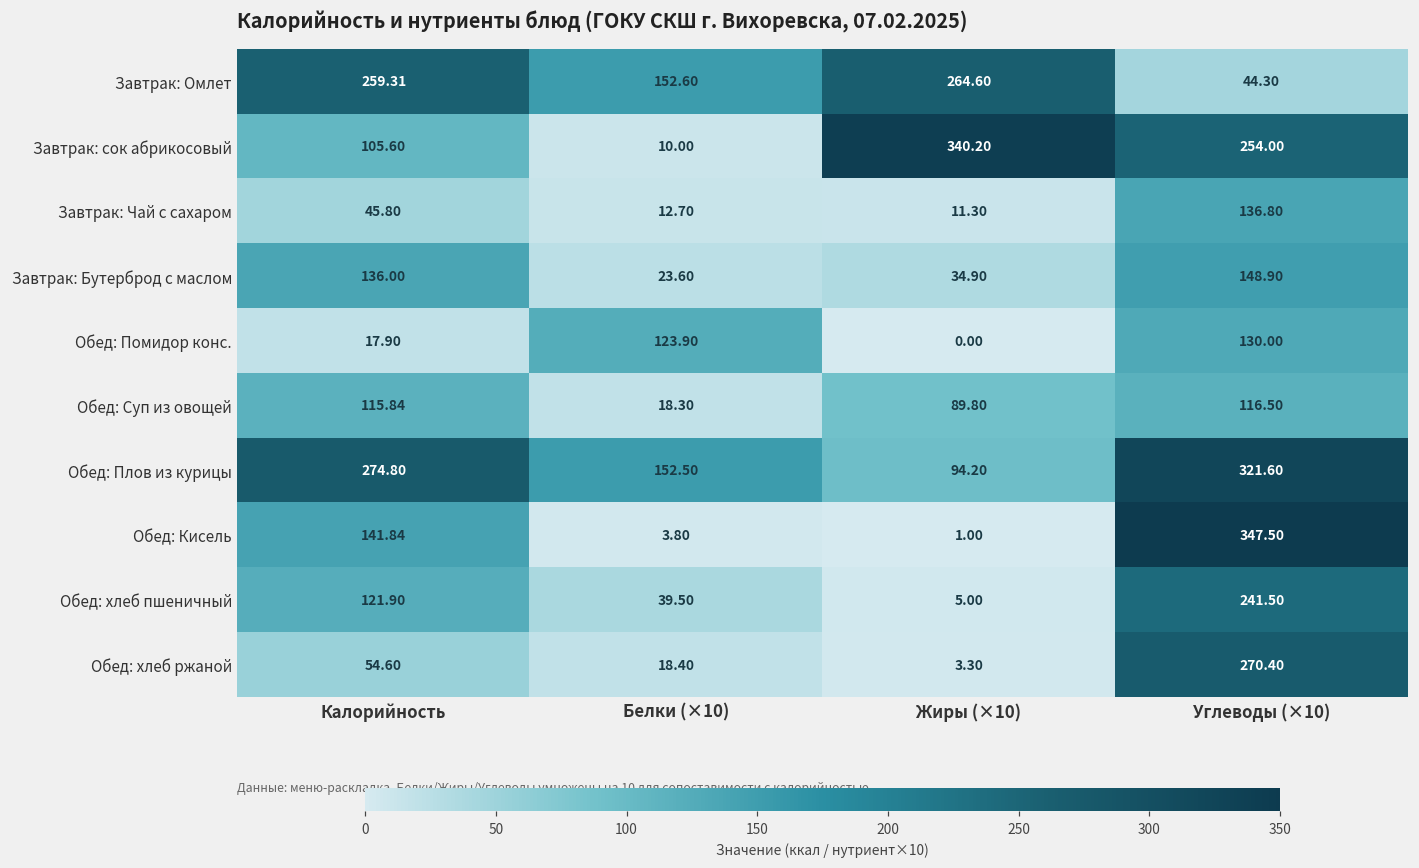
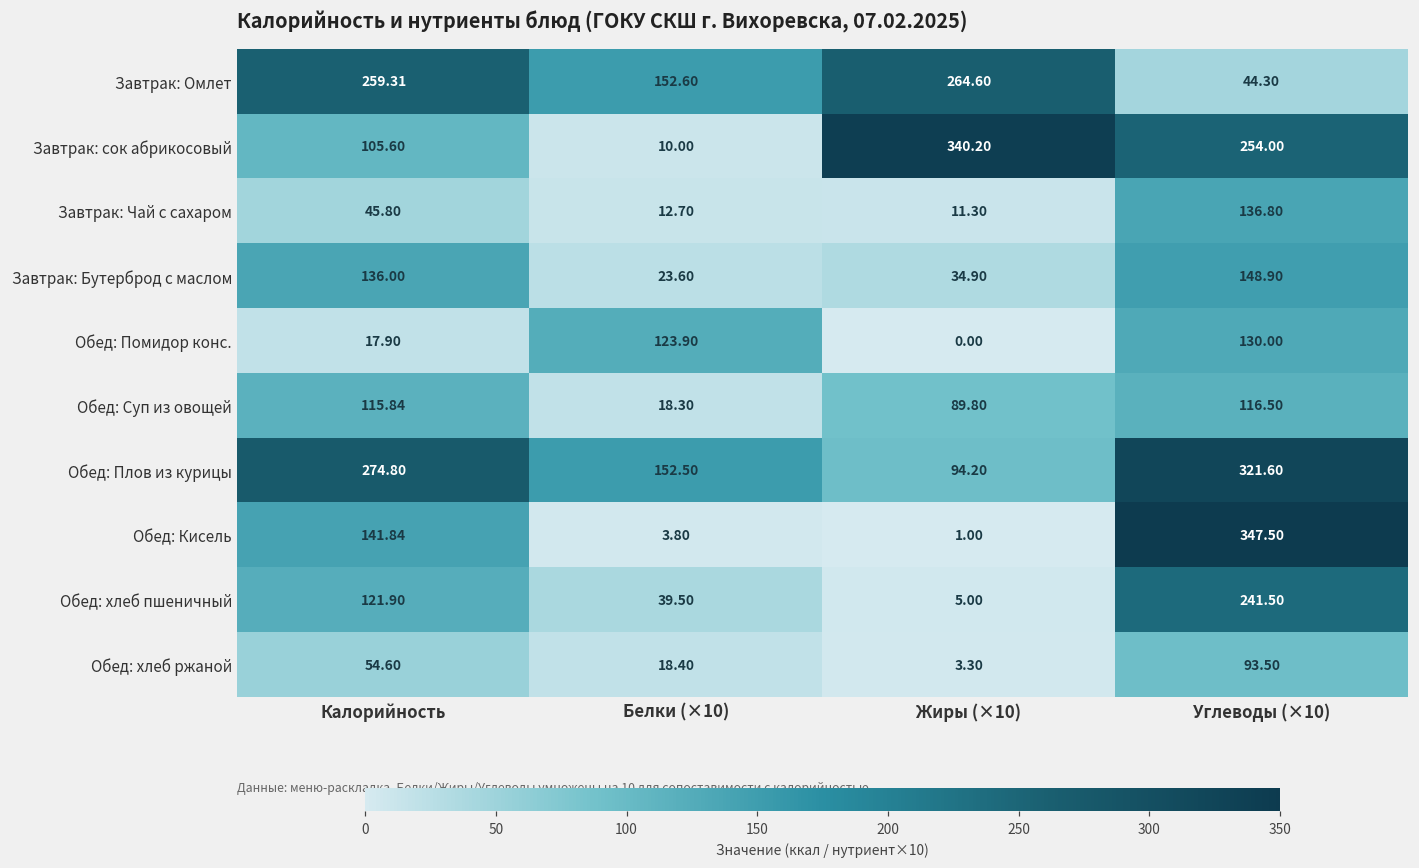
Обед: хлеб ржаной, Углеводы (×10): 270.40 -> 93.50
